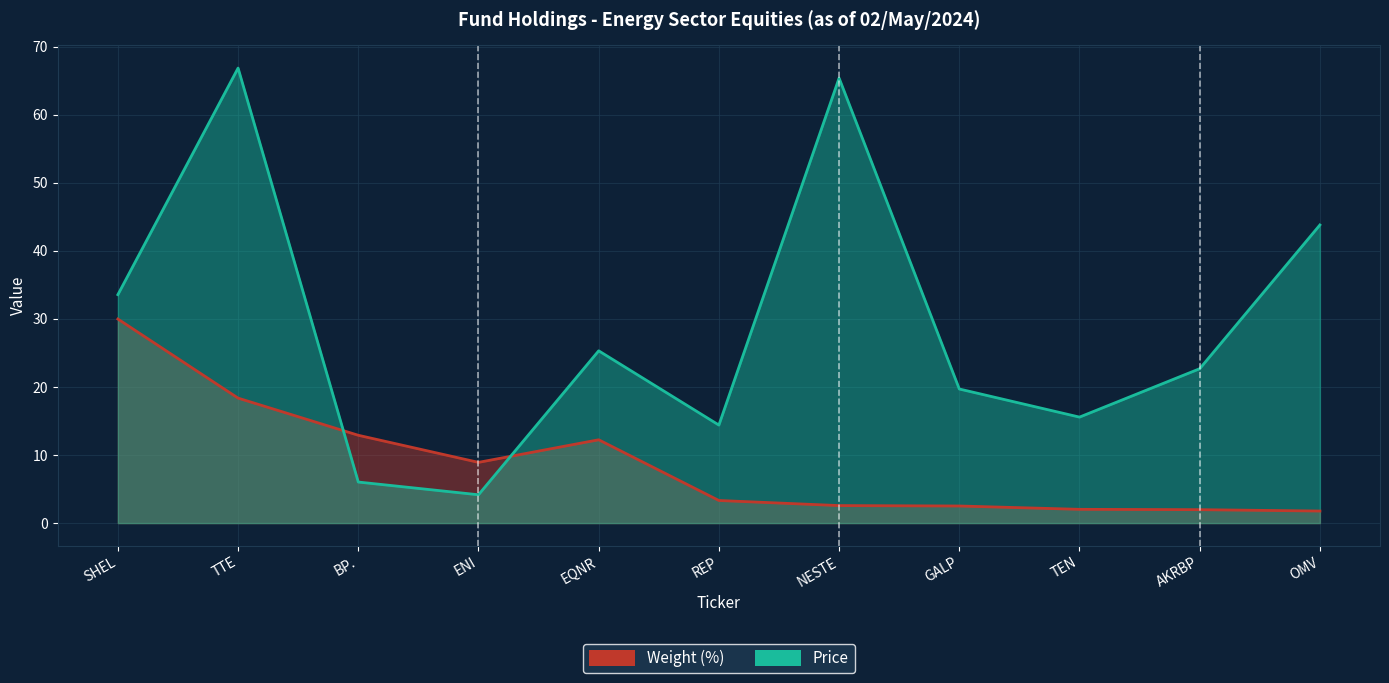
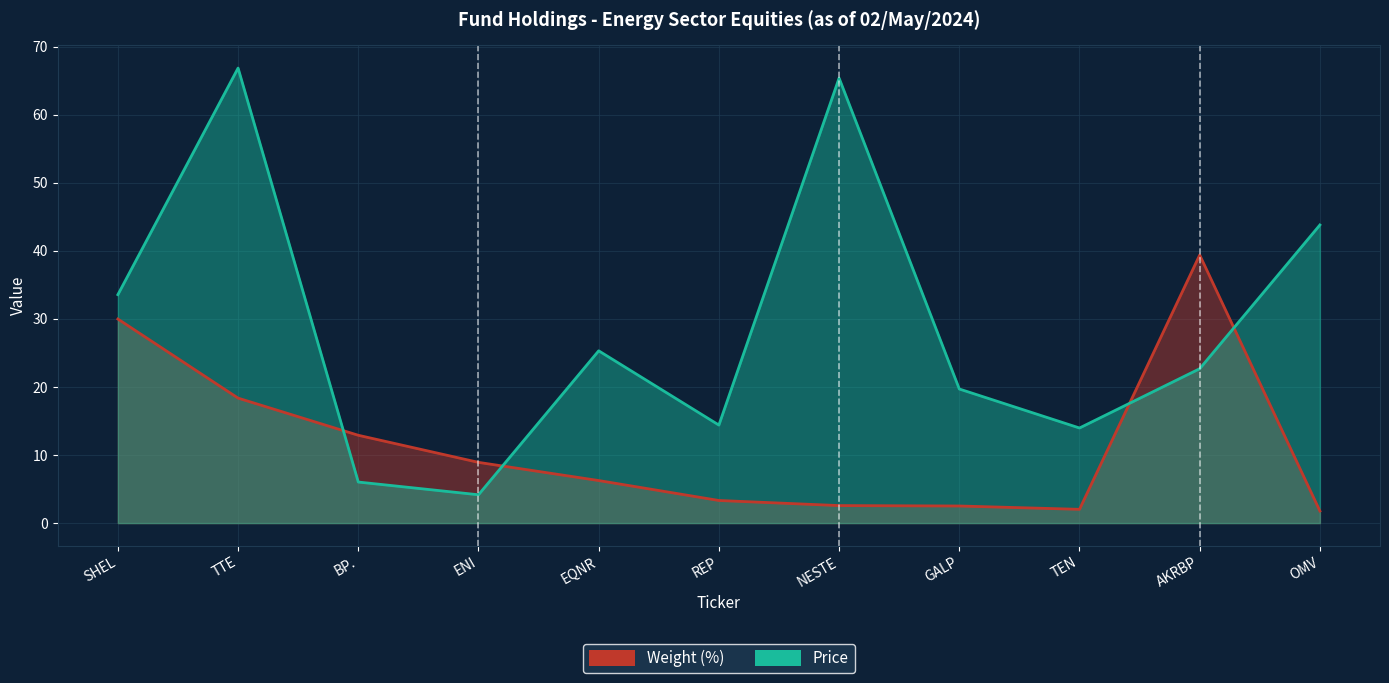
Weight (%), EQNR: 12 -> 6
Price, TEN: 16 -> 14
Weight (%), AKRBP: 2 -> 39
